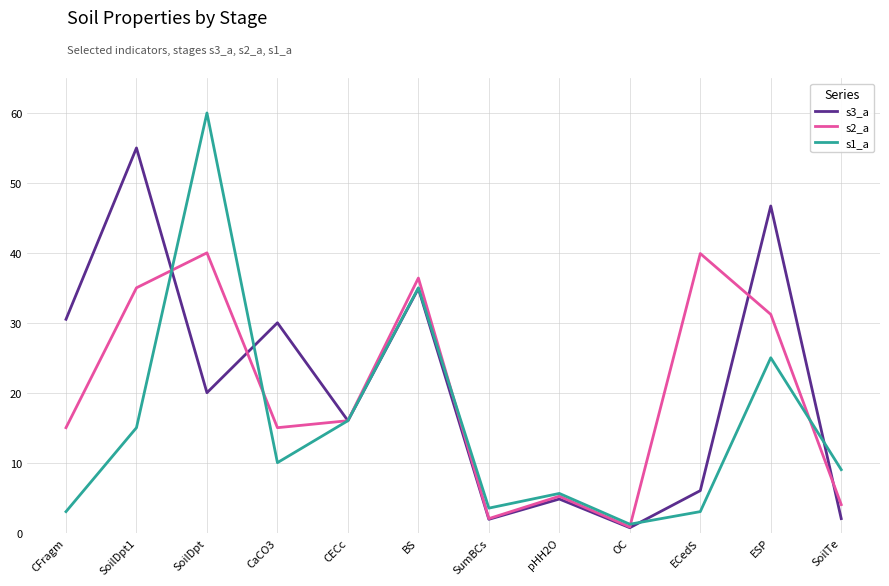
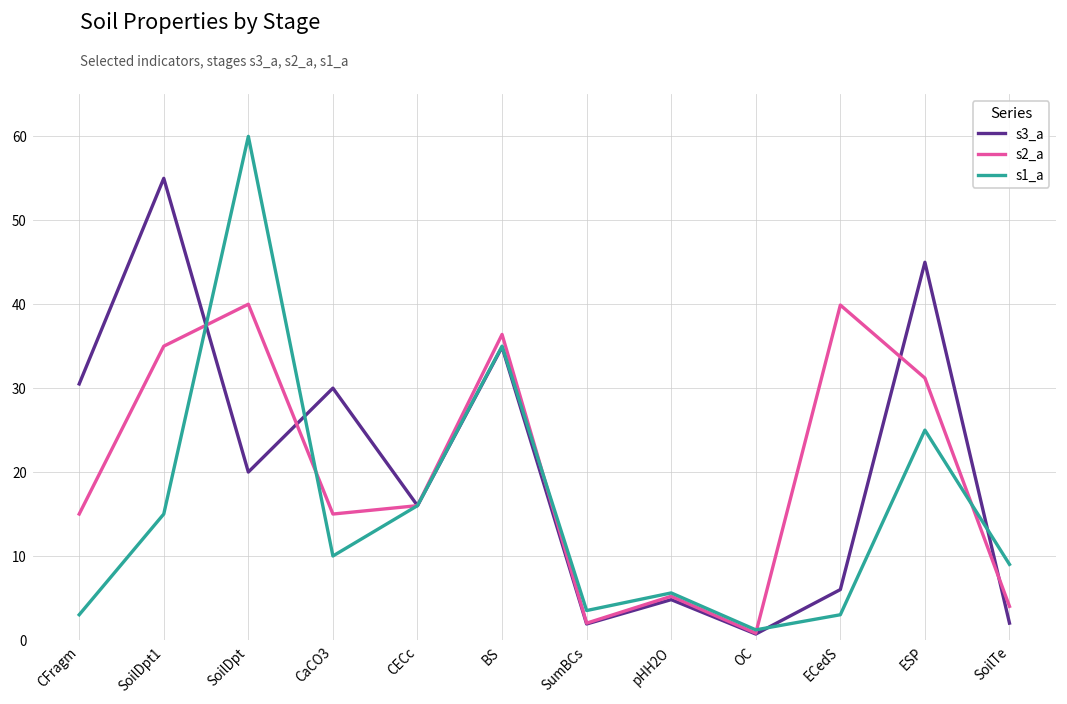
s3_a, ESP: 47 -> 45
